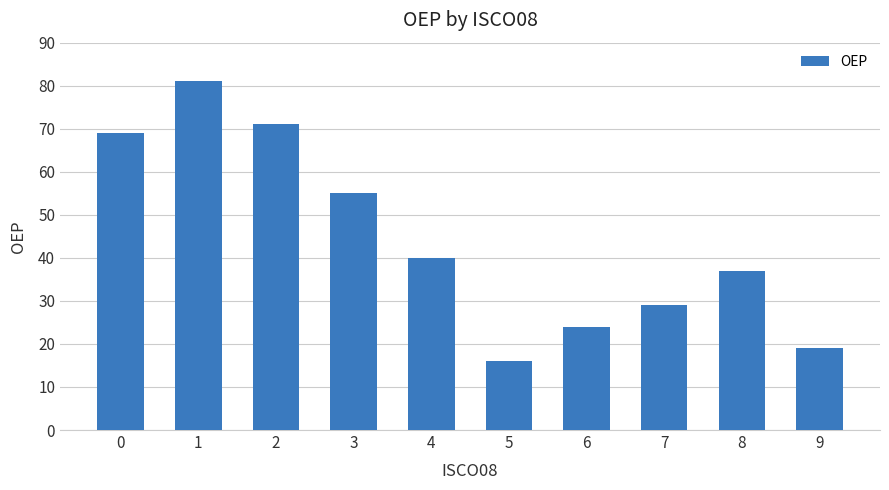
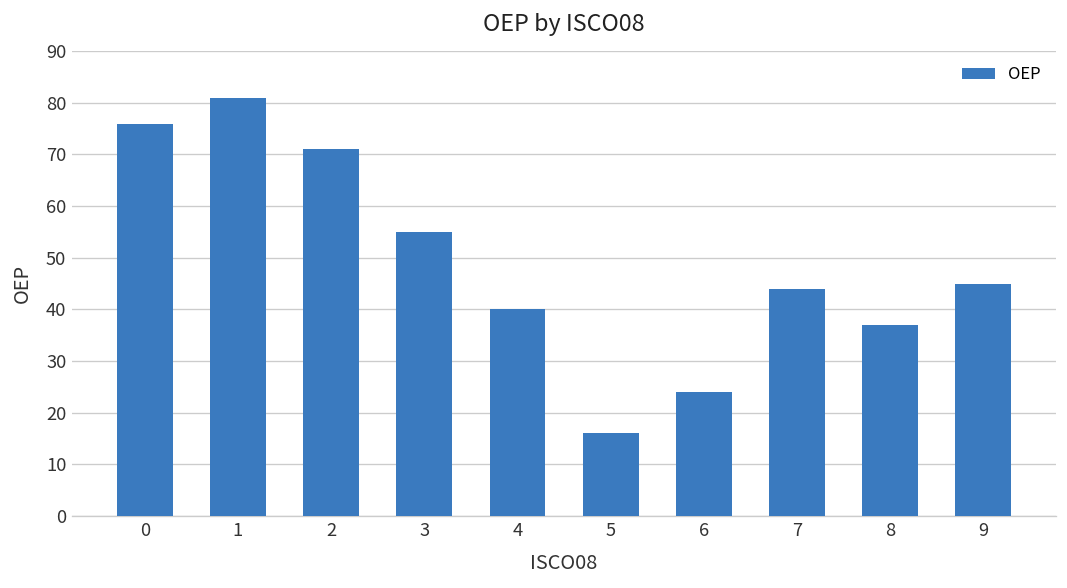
0: 69 -> 76
7: 29 -> 44
9: 19 -> 45
